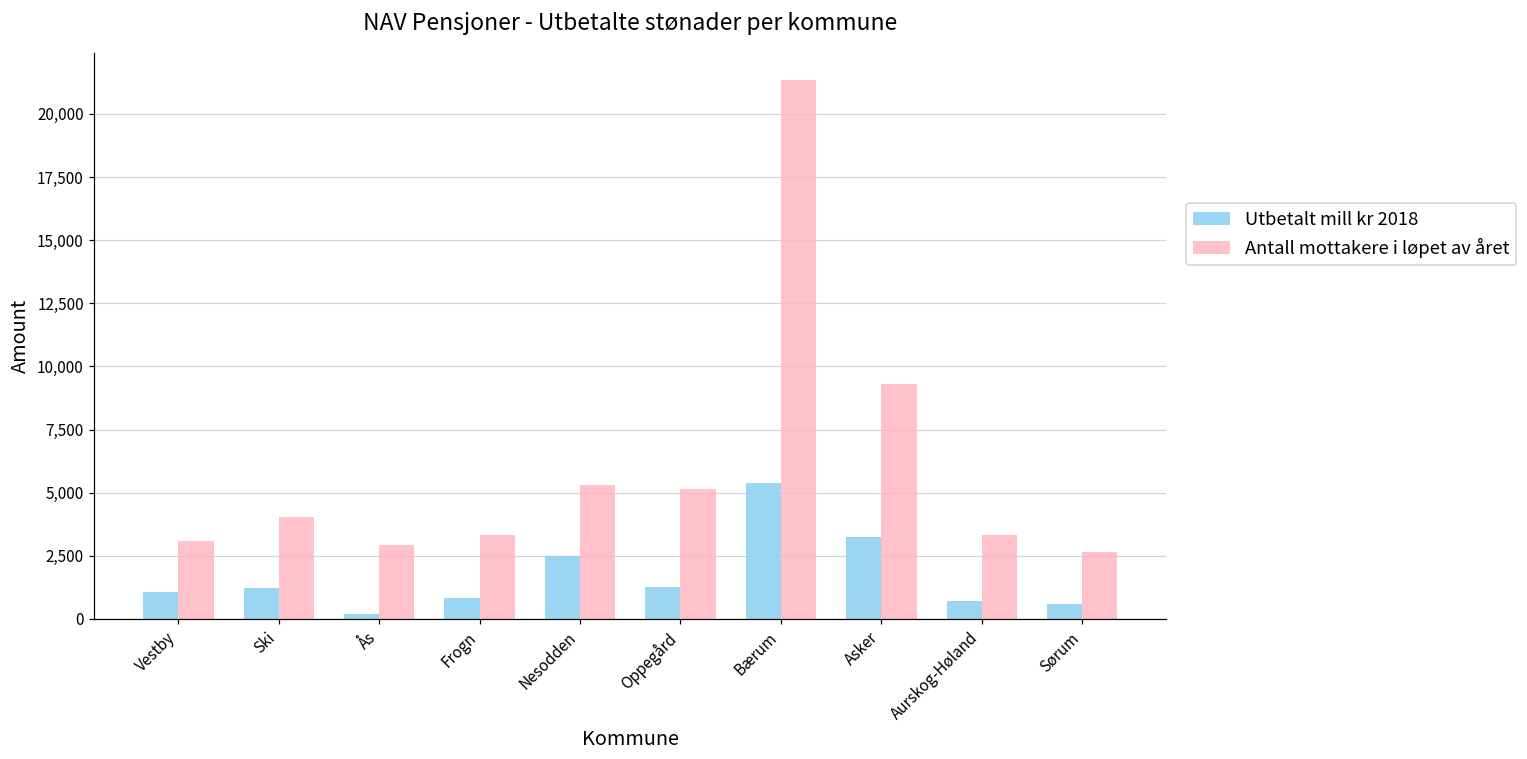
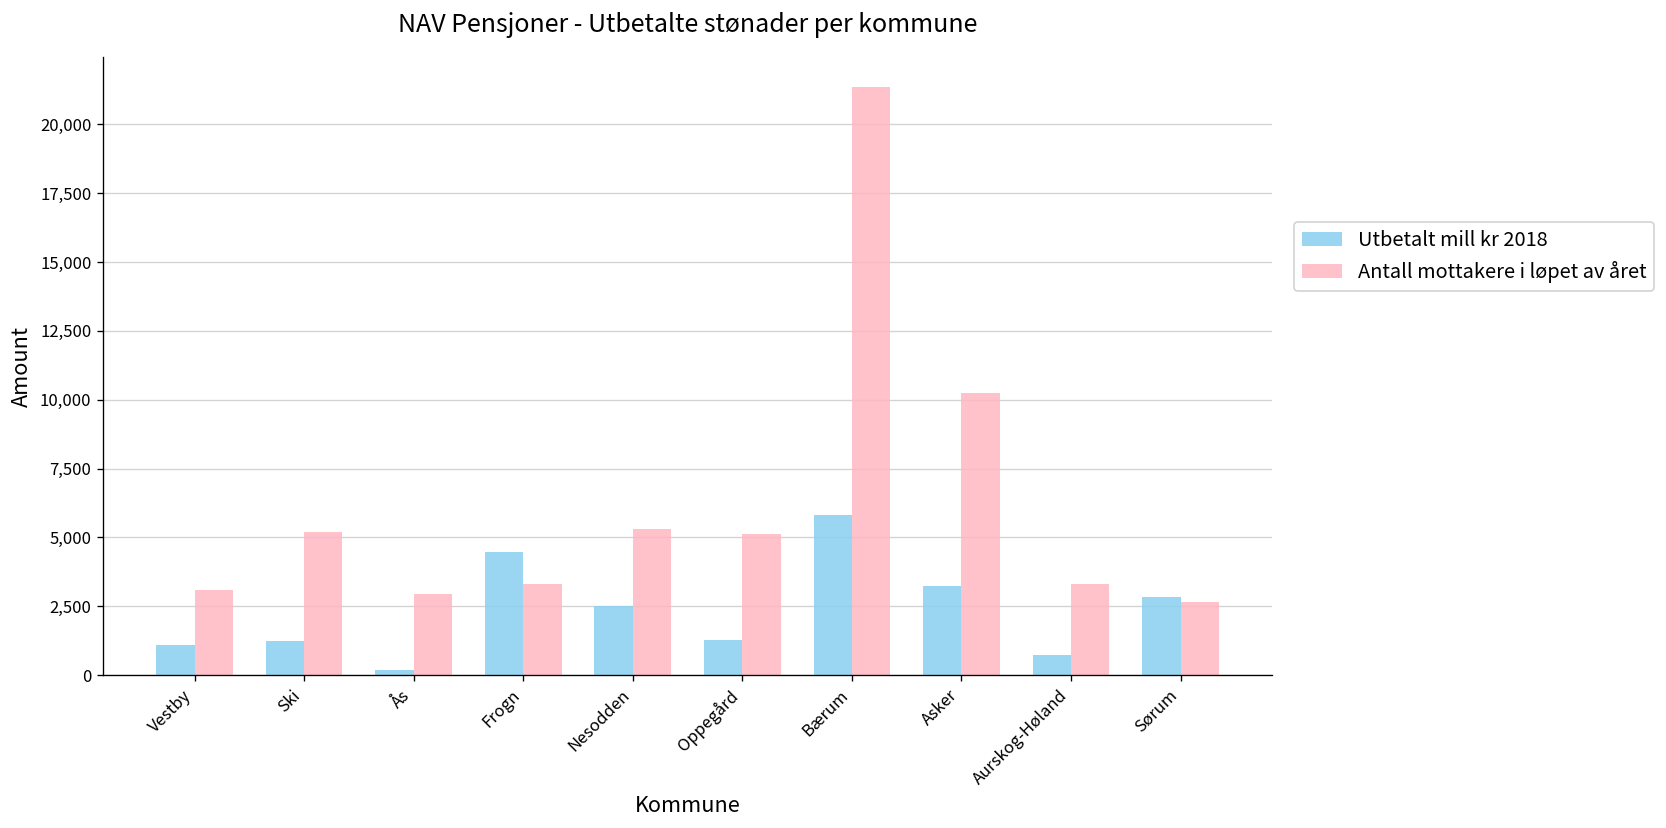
Antall mottakere i løpet av året, Ski: 4,000 -> 5,200
Utbetalt mill kr 2018, Frogn: 800 -> 4,500
Utbetalt mill kr 2018, Bærum: 5,400 -> 5,800
Antall mottakere i løpet av året, Asker: 9,300 -> 10,200
Utbetalt mill kr 2018, Sørum: 600 -> 2,800
